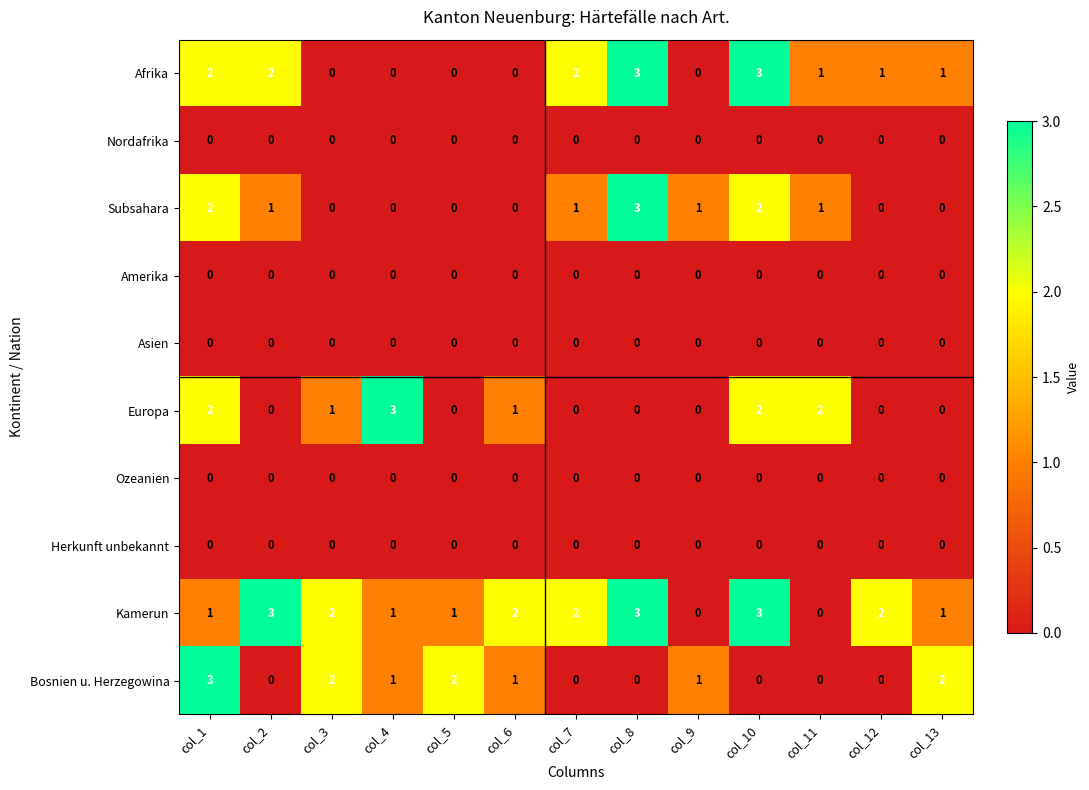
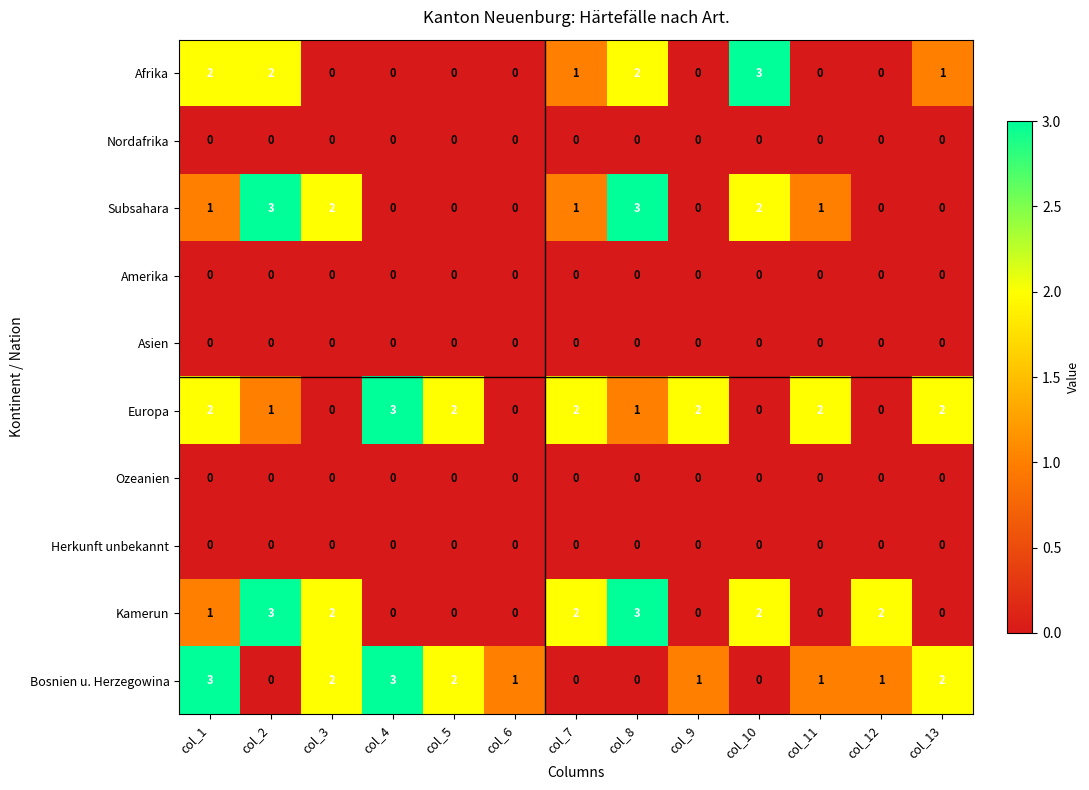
Afrika, col_7: 2 -> 1
Afrika, col_8: 3 -> 2
Afrika, col_11: 1 -> 0
Afrika, col_12: 1 -> 0
Subsahara, col_1: 2 -> 1
Subsahara, col_2: 1 -> 3
Subsahara, col_3: 0 -> 2
Subsahara, col_9: 1 -> 0
Europa, col_2: 0 -> 1
Europa, col_3: 1 -> 0
Europa, col_5: 0 -> 2
Europa, col_6: 1 -> 0
Europa, col_7: 0 -> 2
Europa, col_8: 0 -> 1
Europa, col_9: 0 -> 2
Europa, col_10: 2 -> 0
Europa, col_13: 0 -> 2
Kamerun, col_4: 1 -> 0
Kamerun, col_5: 1 -> 0
Kamerun, col_6: 2 -> 0
Kamerun, col_10: 3 -> 2
Kamerun, col_13: 1 -> 0
Bosnien u. Herzegowina, col_4: 1 -> 3
Bosnien u. Herzegowina, col_11: 0 -> 1
Bosnien u. Herzegowina, col_12: 0 -> 1
